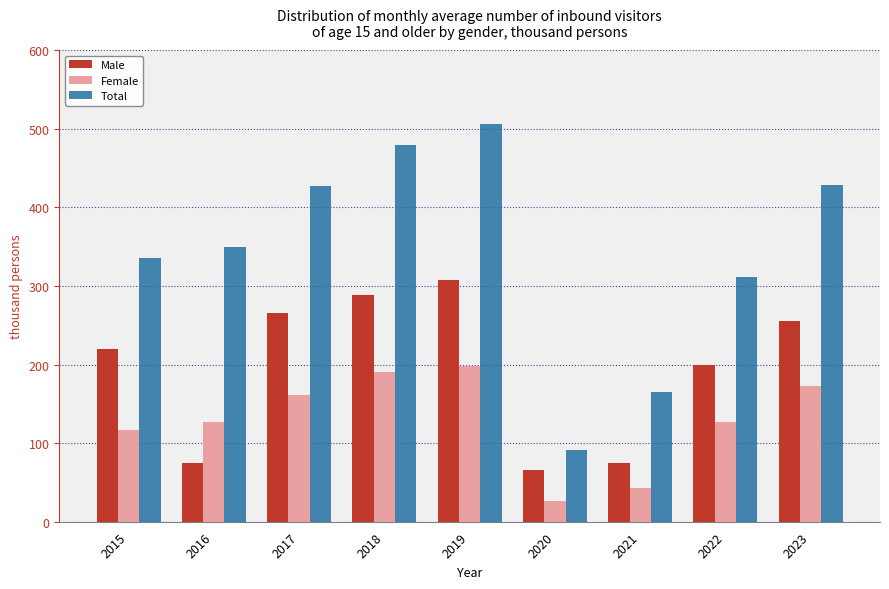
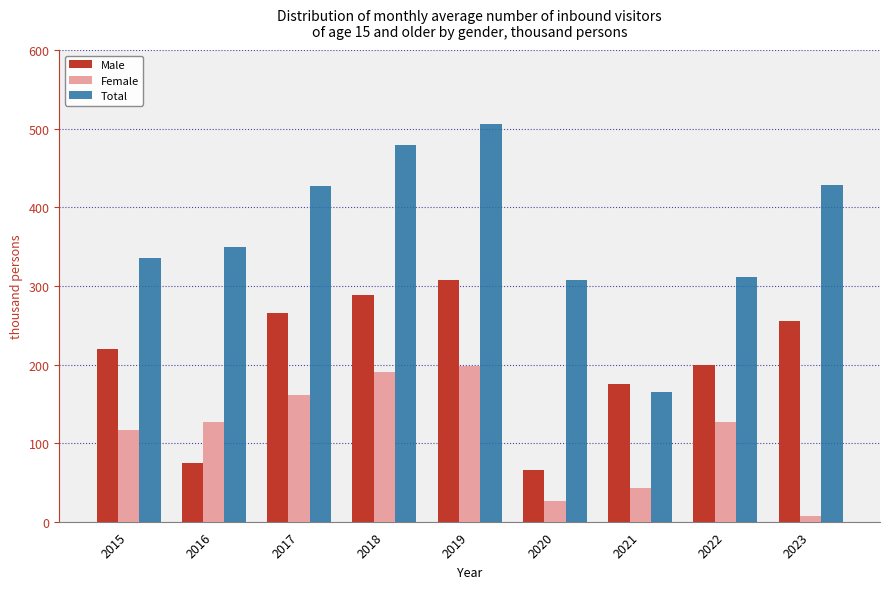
Total, 2020: 90 -> 310
Male, 2021: 80 -> 180
Female, 2023: 170 -> 10
